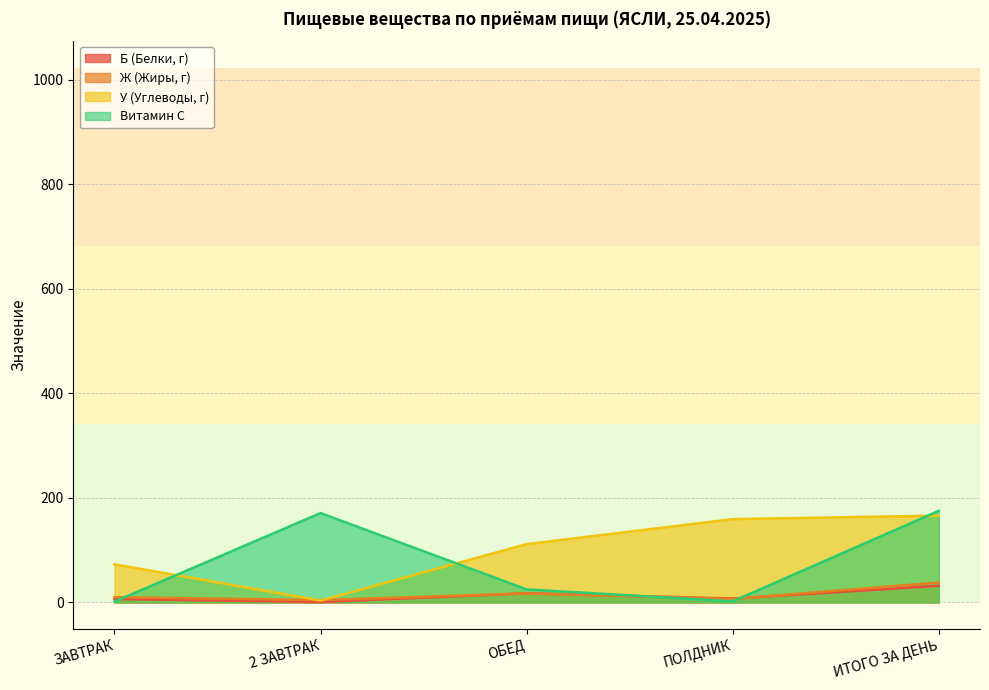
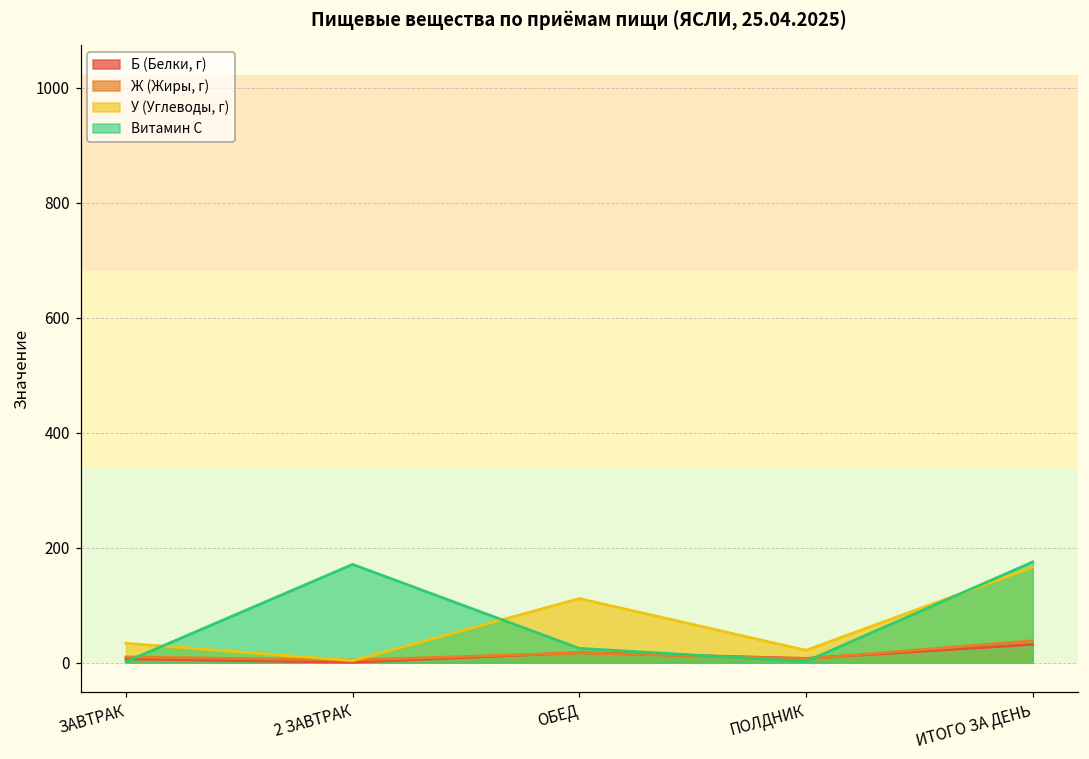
У (Углеводы, г), ЗАВТРАК: 70 -> 30
У (Углеводы, г), ПОЛДНИК: 160 -> 20
